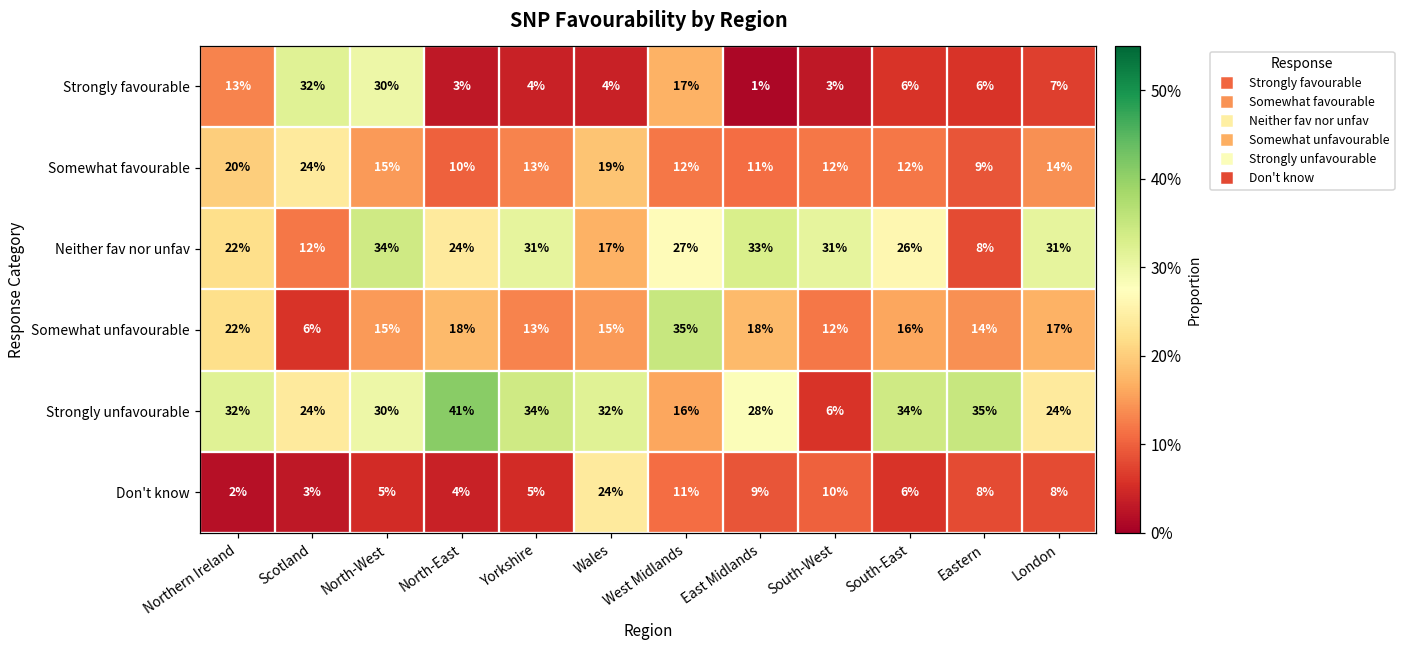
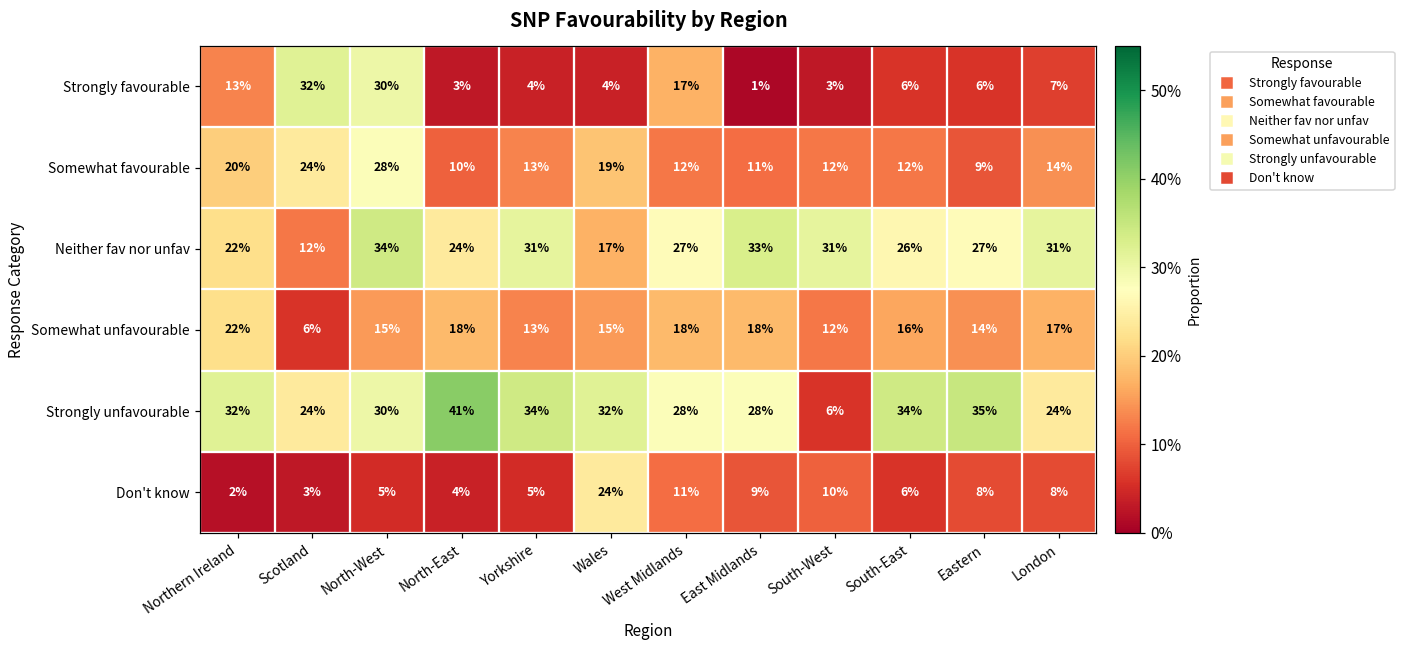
Somewhat favourable, North-West: 15% -> 28%
Neither fav nor unfav, Eastern: 8% -> 27%
Somewhat unfavourable, West Midlands: 35% -> 18%
Strongly unfavourable, West Midlands: 16% -> 28%
